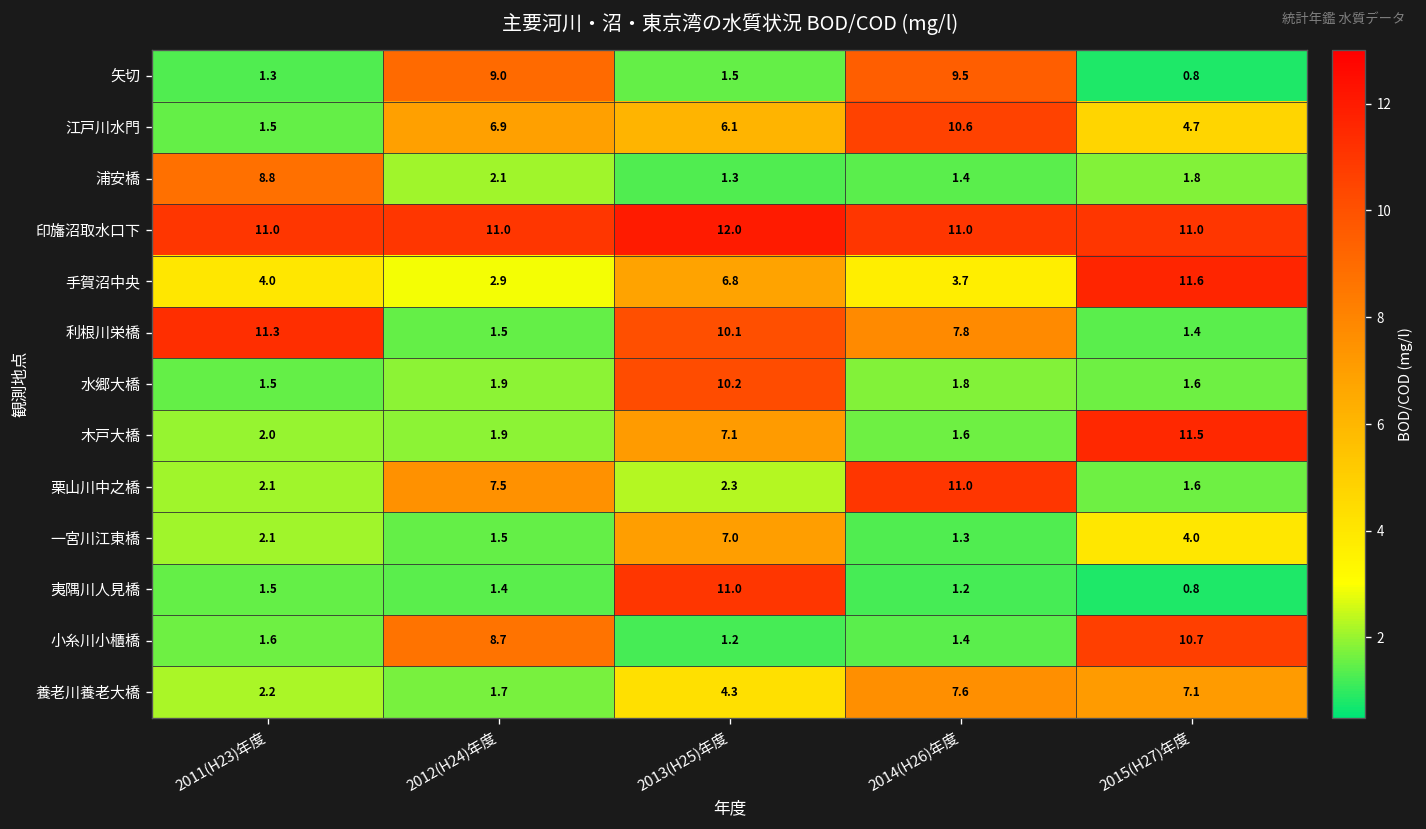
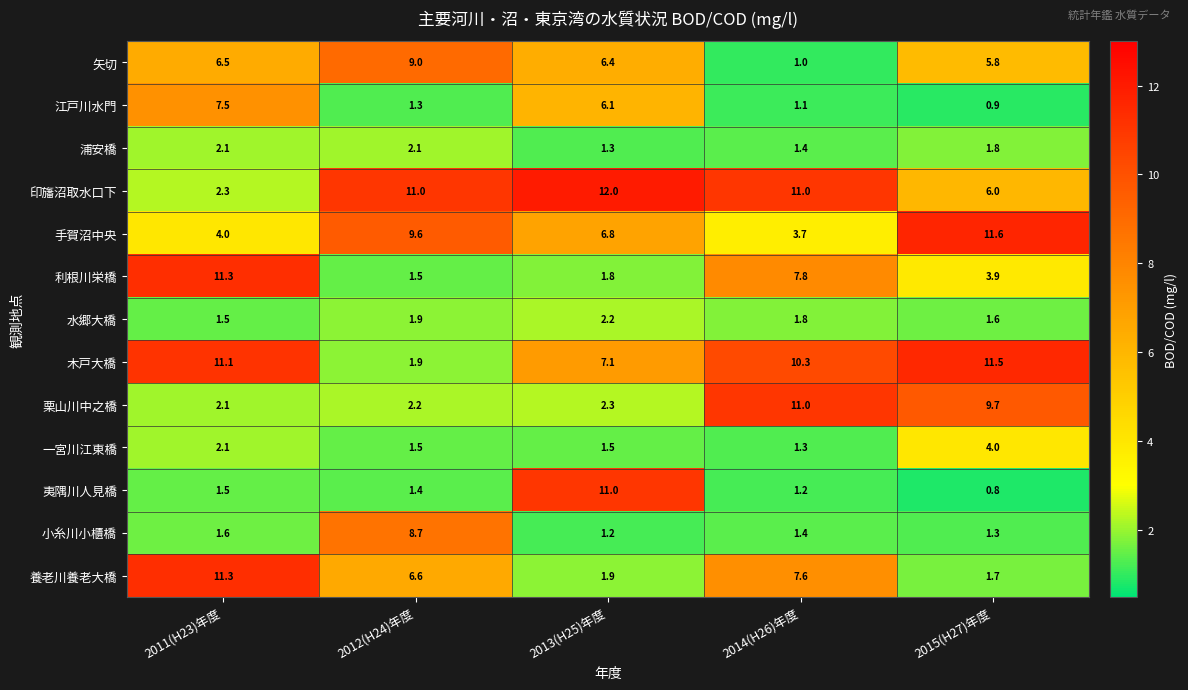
矢切, 2011(H23)年度: 1.3 -> 6.5
矢切, 2013(H25)年度: 1.5 -> 6.4
矢切, 2014(H26)年度: 9.5 -> 1.0
矢切, 2015(H27)年度: 0.8 -> 5.8
江戸川水門, 2011(H23)年度: 1.5 -> 7.5
江戸川水門, 2012(H24)年度: 6.9 -> 1.3
江戸川水門, 2014(H26)年度: 10.6 -> 1.1
江戸川水門, 2015(H27)年度: 4.7 -> 0.9
浦安橋, 2011(H23)年度: 8.8 -> 2.1
印旛沼取水口下, 2011(H23)年度: 11.0 -> 2.3
印旛沼取水口下, 2015(H27)年度: 11.0 -> 6.0
手賀沼中央, 2012(H24)年度: 2.9 -> 9.6
利根川栄橋, 2013(H25)年度: 10.1 -> 1.8
利根川栄橋, 2015(H27)年度: 1.4 -> 3.9
水郷大橋, 2013(H25)年度: 10.2 -> 2.2
木戸大橋, 2011(H23)年度: 2.0 -> 11.1
木戸大橋, 2014(H26)年度: 1.6 -> 10.3
栗山川中之橋, 2012(H24)年度: 7.5 -> 2.2
栗山川中之橋, 2015(H27)年度: 1.6 -> 9.7
一宮川江東橋, 2013(H25)年度: 7.0 -> 1.5
小糸川小櫃橋, 2015(H27)年度: 10.7 -> 1.3
養老川養老大橋, 2011(H23)年度: 2.2 -> 11.3
養老川養老大橋, 2012(H24)年度: 1.7 -> 6.6
養老川養老大橋, 2013(H25)年度: 4.3 -> 1.9
養老川養老大橋, 2015(H27)年度: 7.1 -> 1.7
